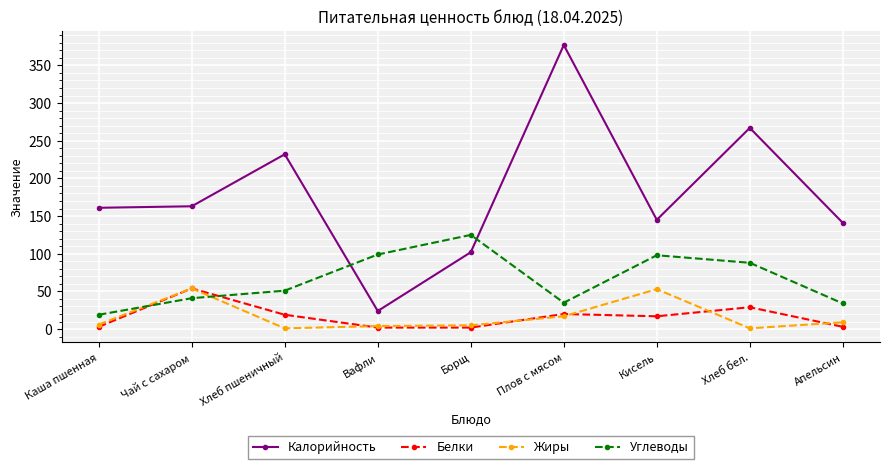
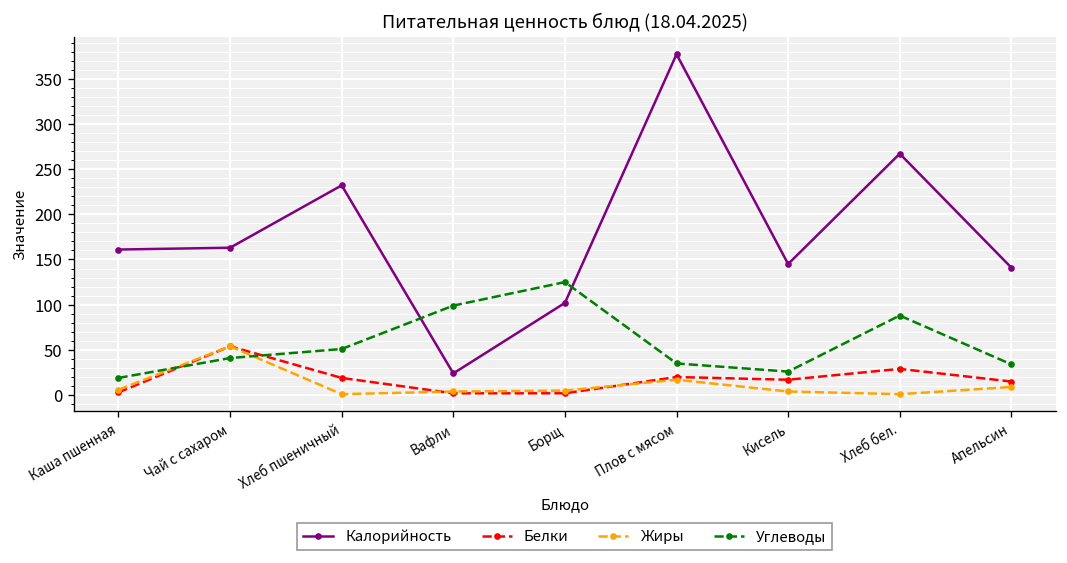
Жиры, Кисель: 50 -> 0
Углеводы, Кисель: 100 -> 30
Белки, Апельсин: 0 -> 20
